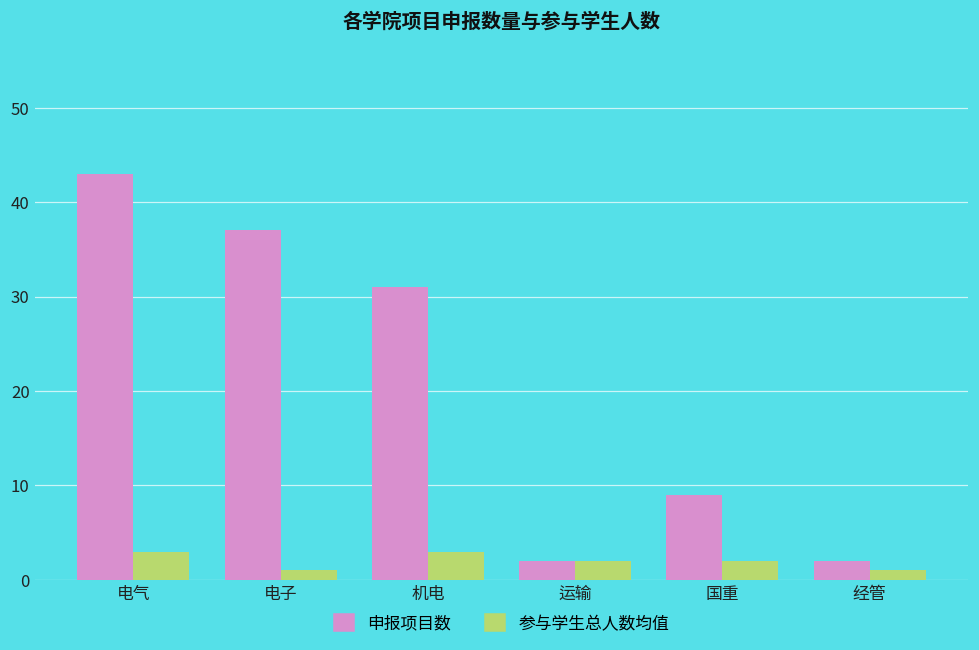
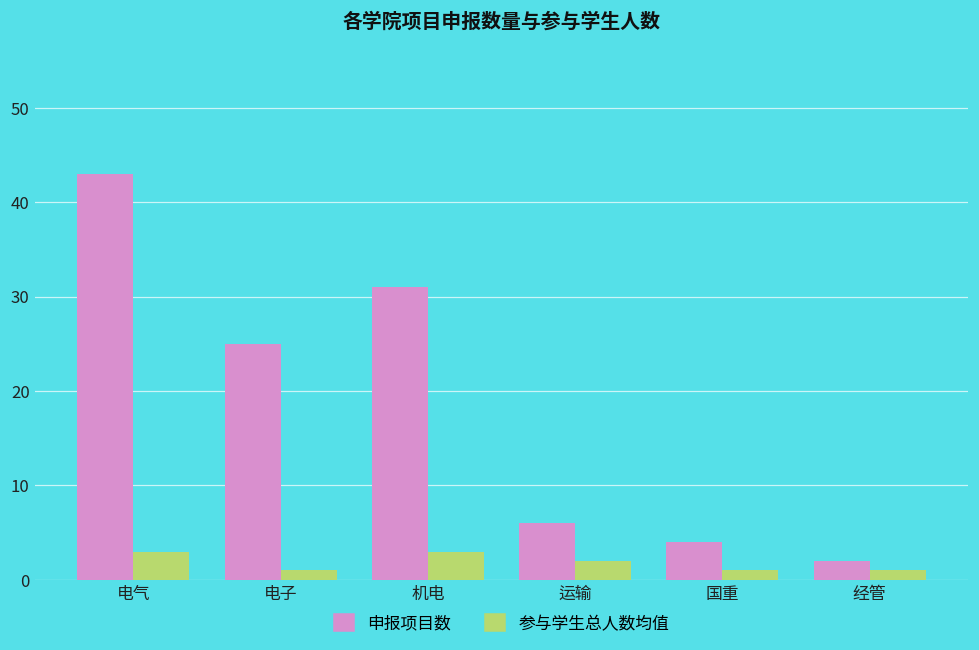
申报项目数, 电子: 37 -> 25
申报项目数, 运输: 2 -> 6
申报项目数, 国重: 9 -> 4
参与学生总人数均值, 国重: 2 -> 1
